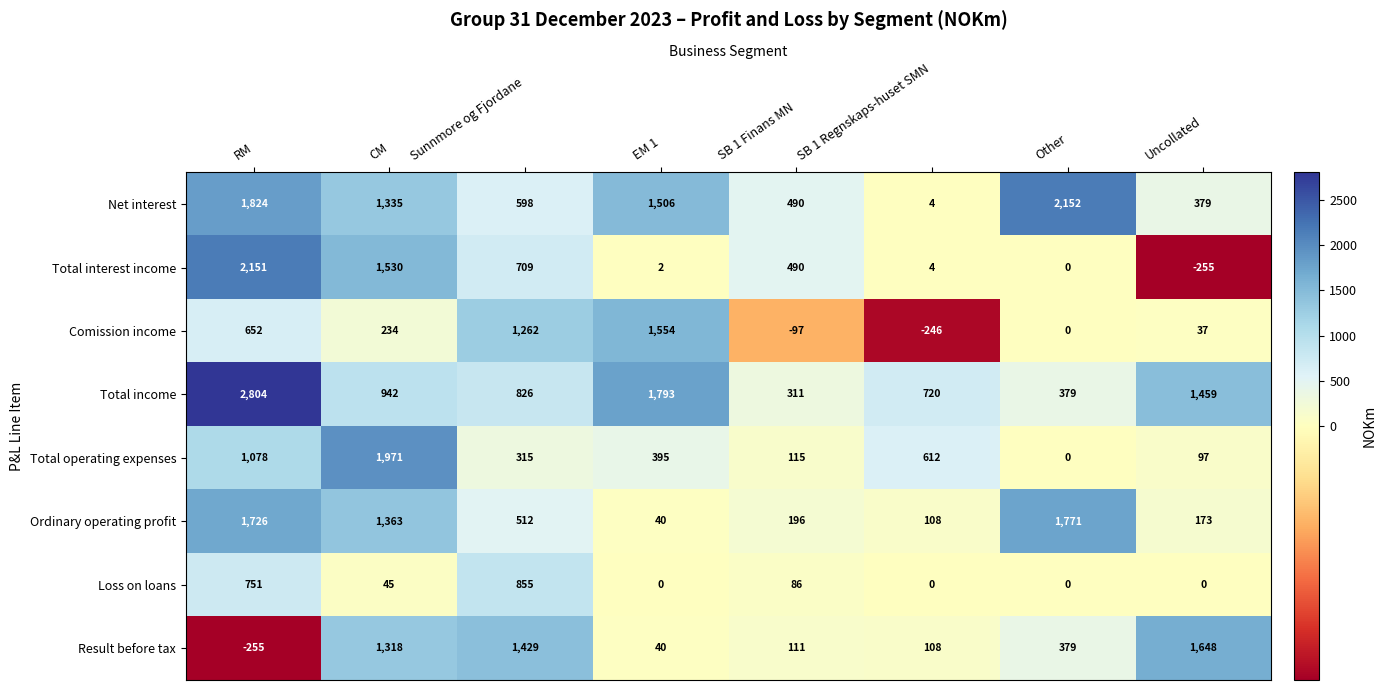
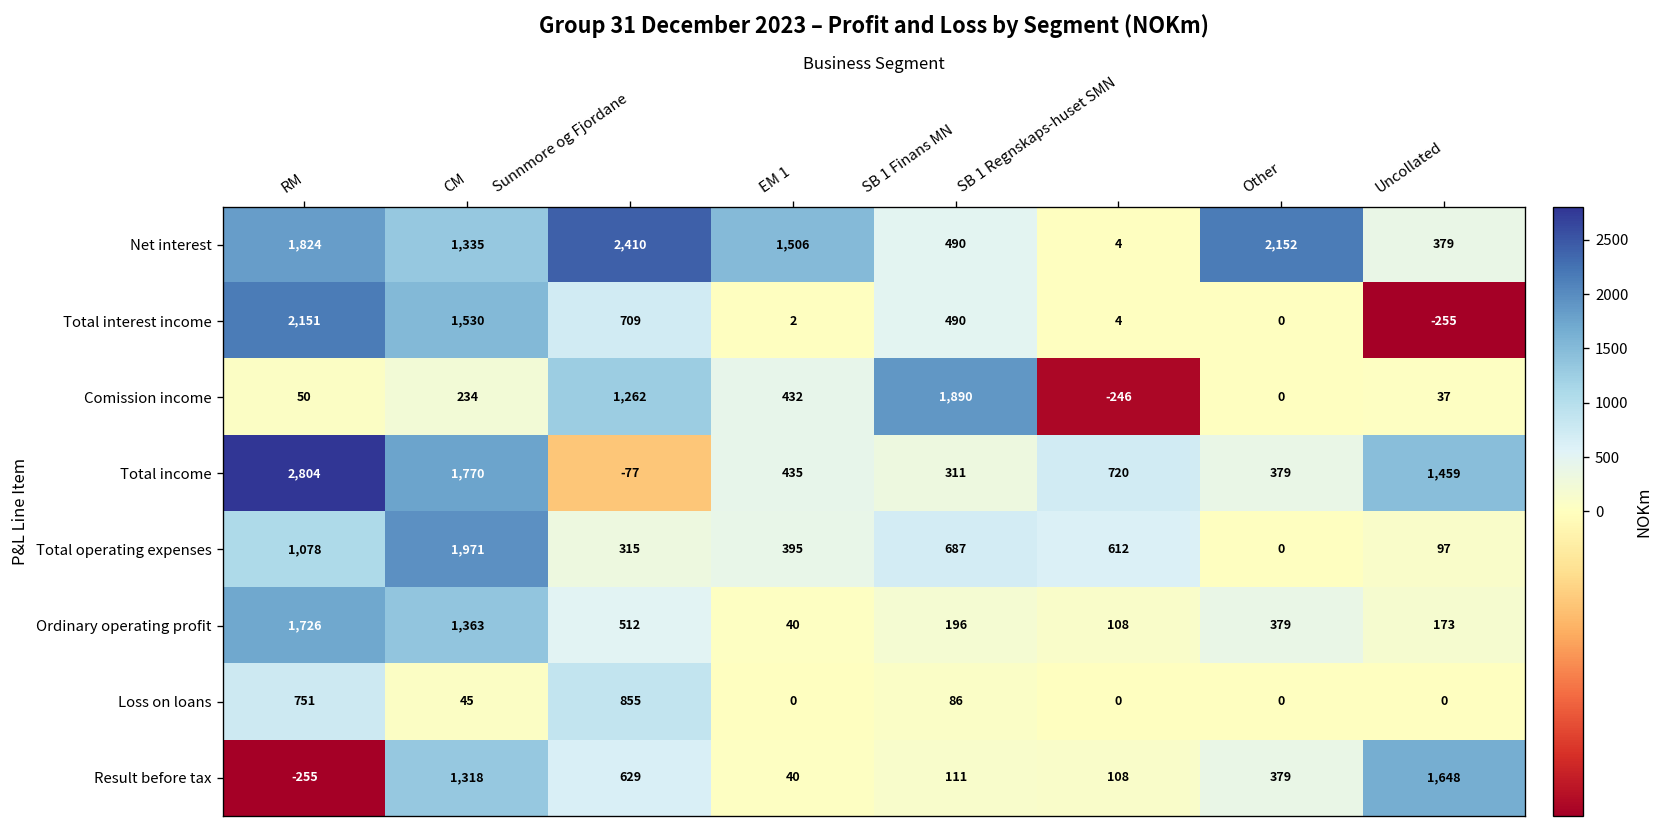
Net interest, Sunnmore og Fjordane: 598 -> 2,410
Comission income, RM: 652 -> 50
Comission income, EM 1: 1,554 -> 432
Comission income, SB 1 Finans MN: -97 -> 1,890
Total income, CM: 942 -> 1,770
Total income, Sunnmore og Fjordane: 826 -> -77
Total income, EM 1: 1,793 -> 435
Total operating expenses, SB 1 Finans MN: 115 -> 687
Ordinary operating profit, Other: 1,771 -> 379
Result before tax, Sunnmore og Fjordane: 1,429 -> 629
